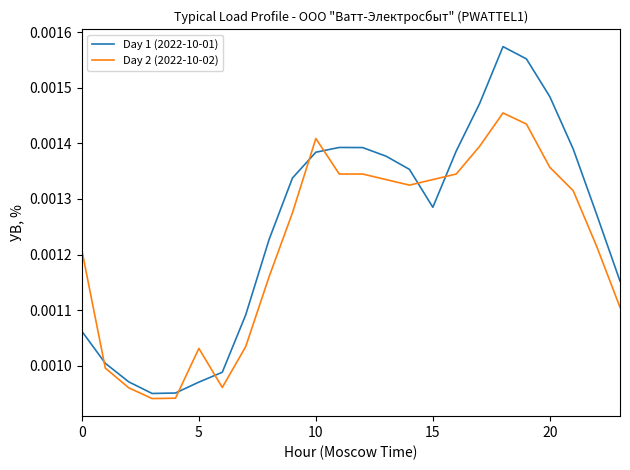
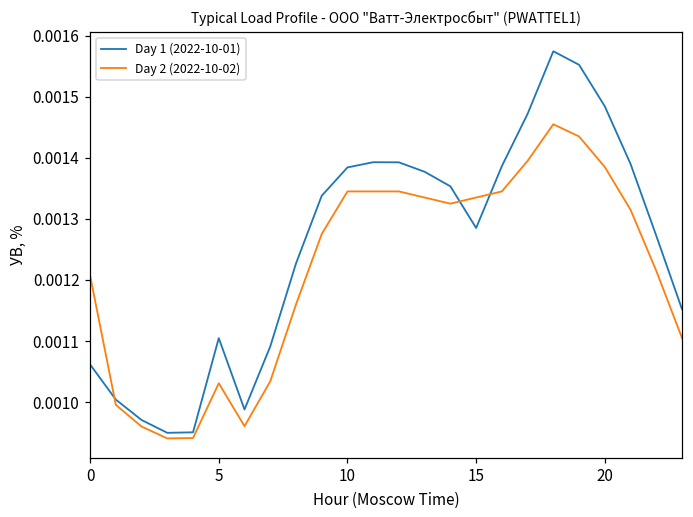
Day 1 (2022-10-01), 5: 0.00097 -> 0.00110
Day 2 (2022-10-02), 10: 0.00141 -> 0.00134
Day 2 (2022-10-02), 20: 0.00136 -> 0.00138
